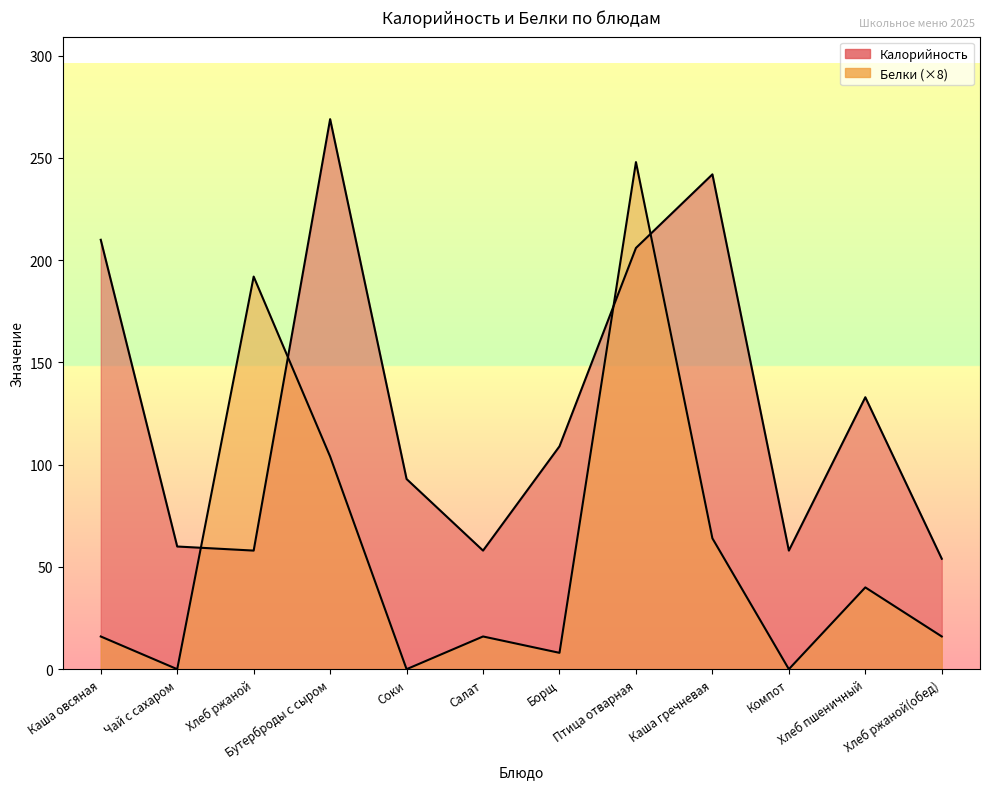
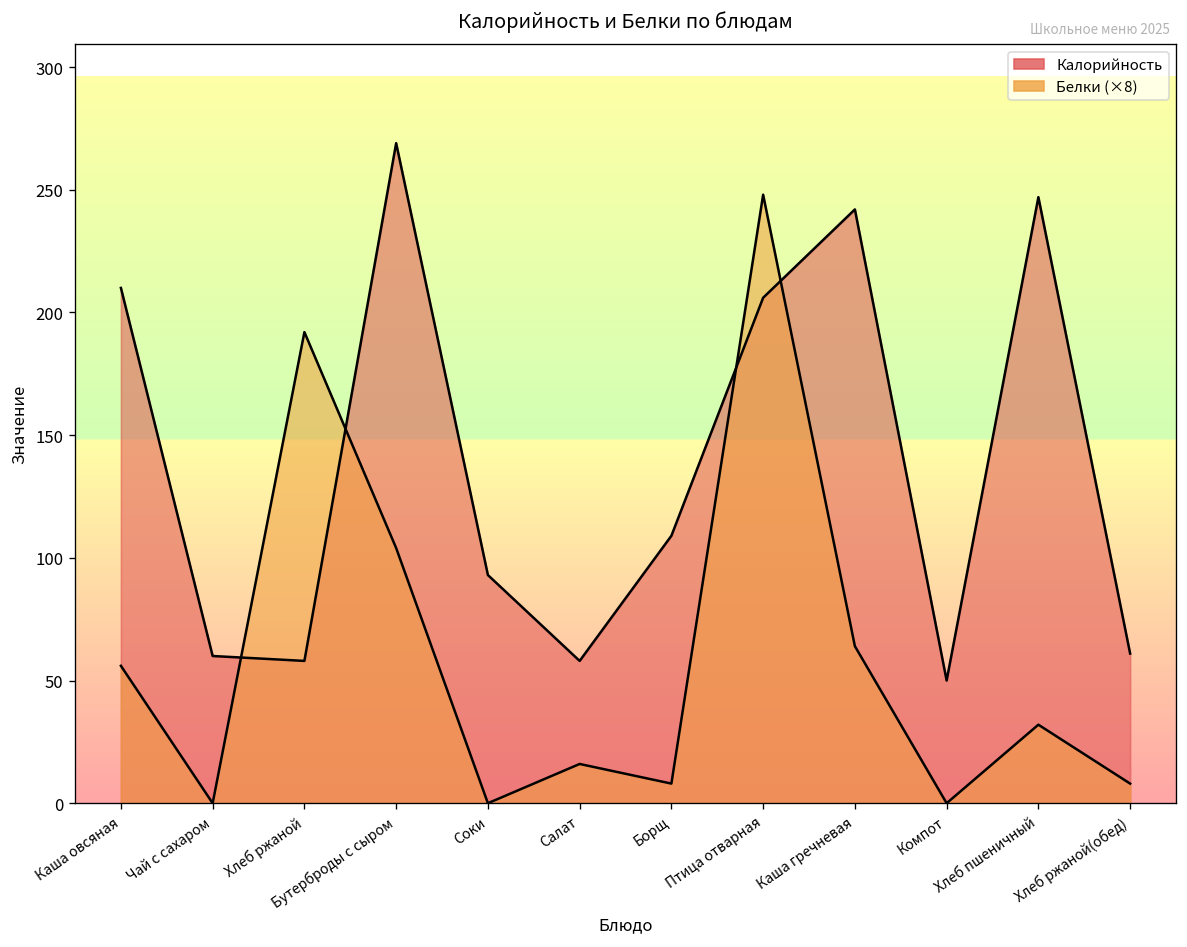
Белки (×8), Каша овсяная: 16 -> 56
Калорийность, Компот: 58 -> 50
Калорийность, Хлеб пшеничный: 133 -> 247
Белки (×8), Хлеб пшеничный: 40 -> 32
Калорийность, Хлеб ржаной(обед): 54 -> 61
Белки (×8), Хлеб ржаной(обед): 16 -> 8
